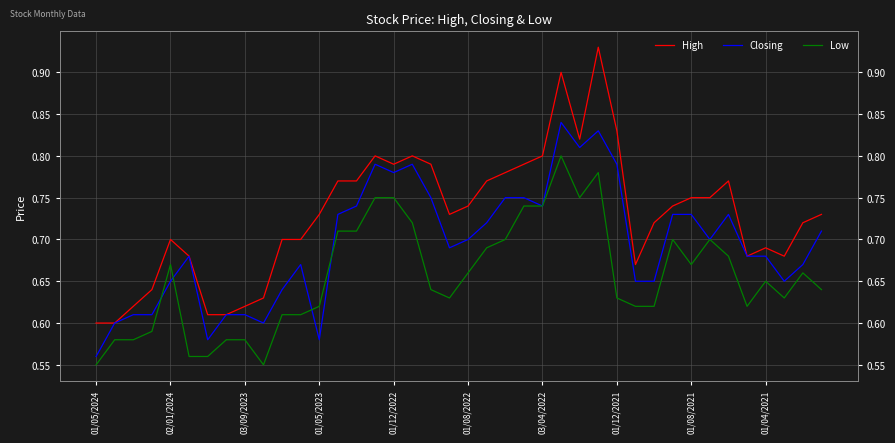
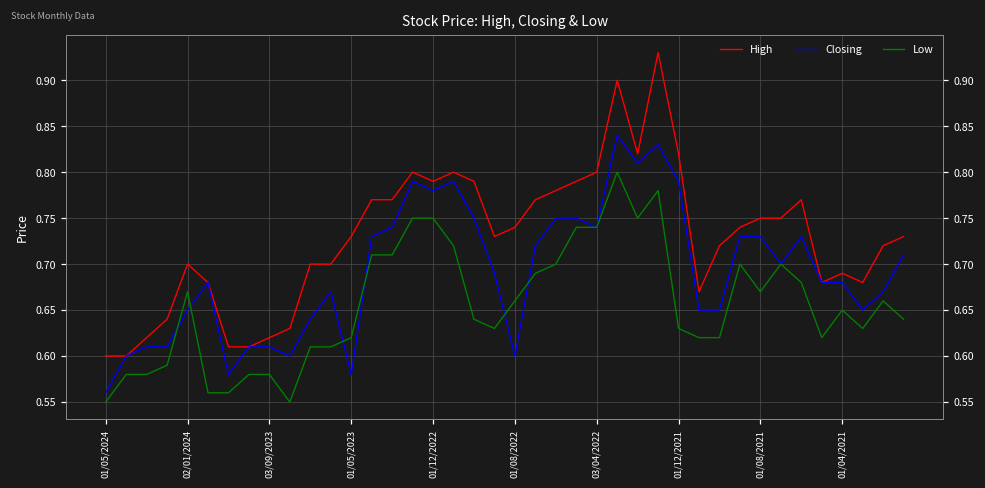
Closing, 01/08/2022: 0.7 -> 0.6
High, 01/12/2021: 0.83 -> 0.82
